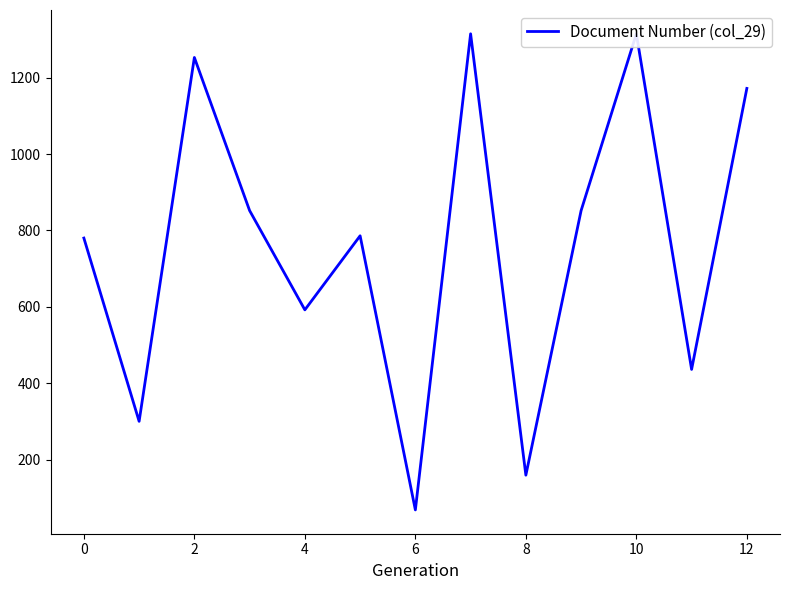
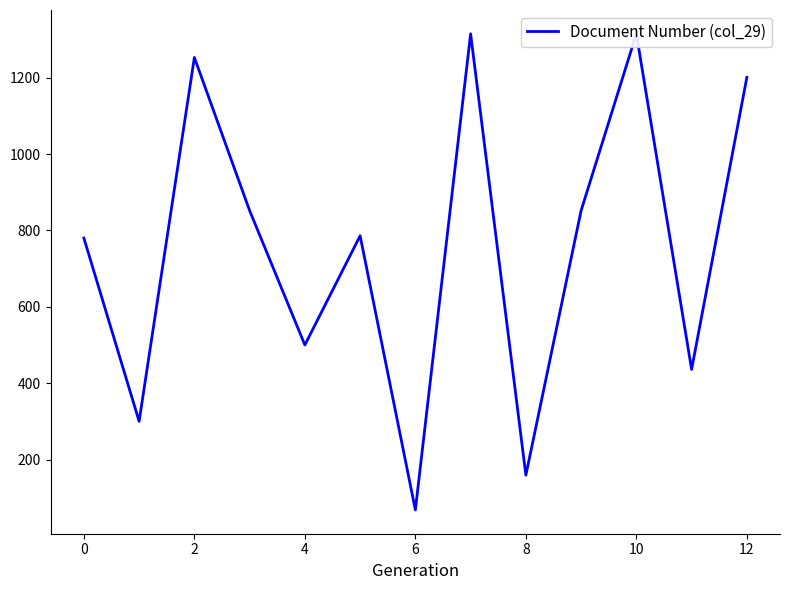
4: 590 -> 500
12: 1170 -> 1200
